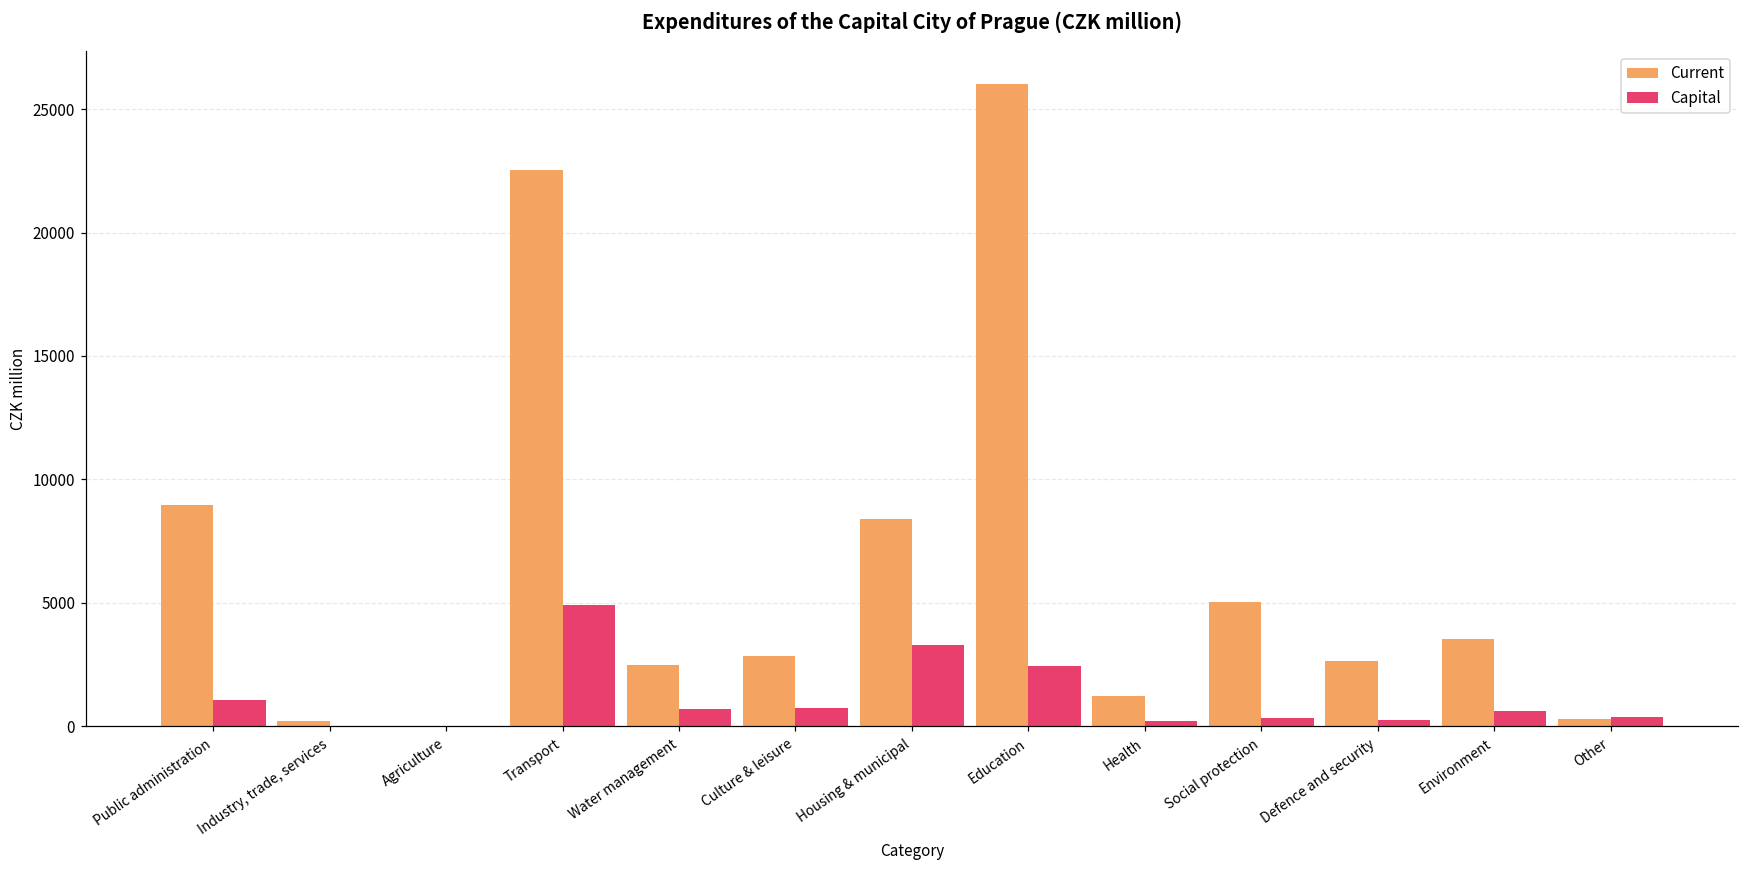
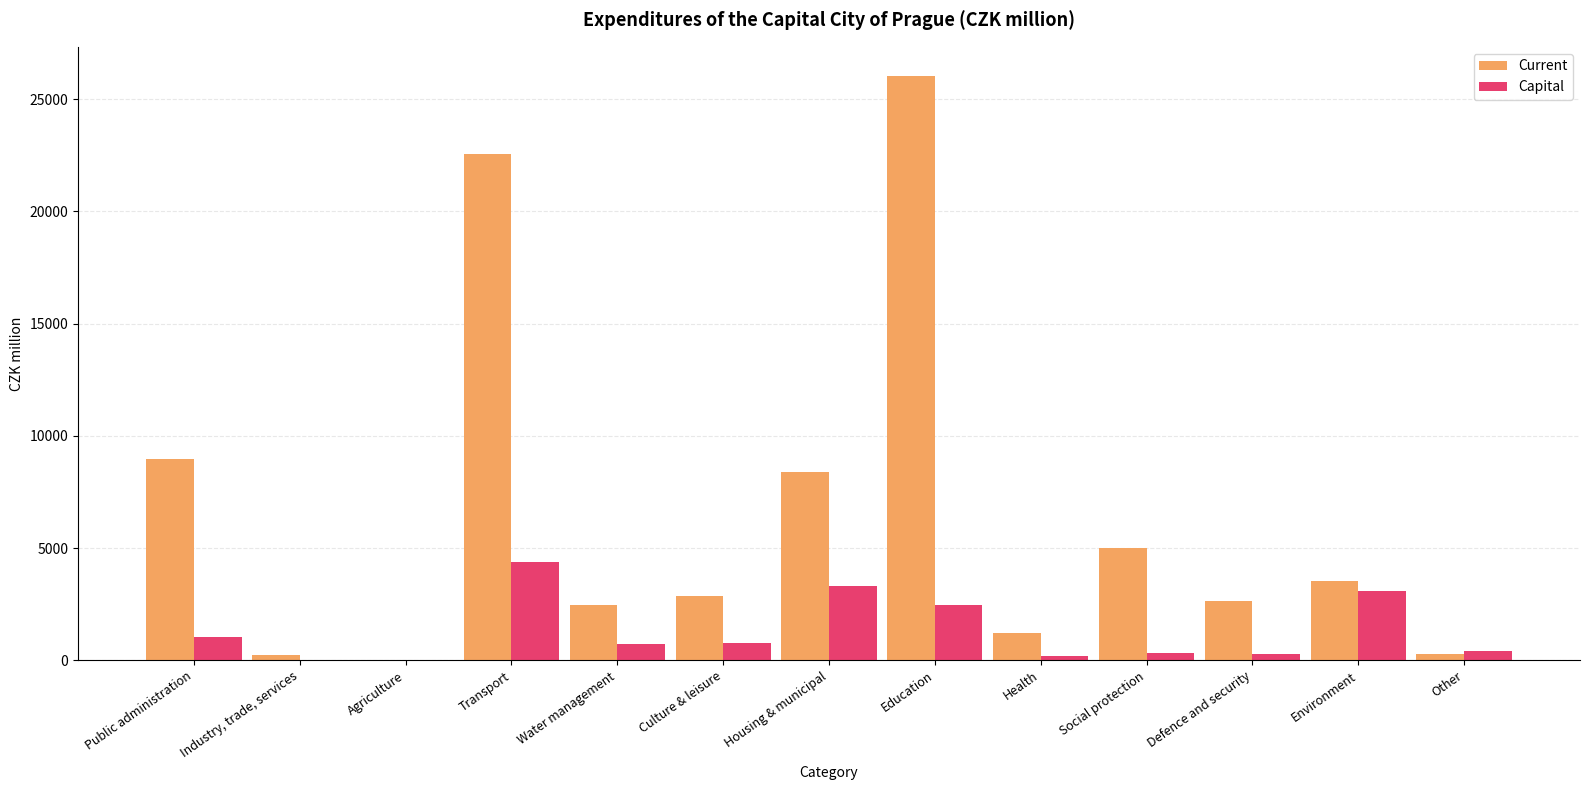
Capital, Transport: 4900 -> 4400
Capital, Environment: 600 -> 3100
